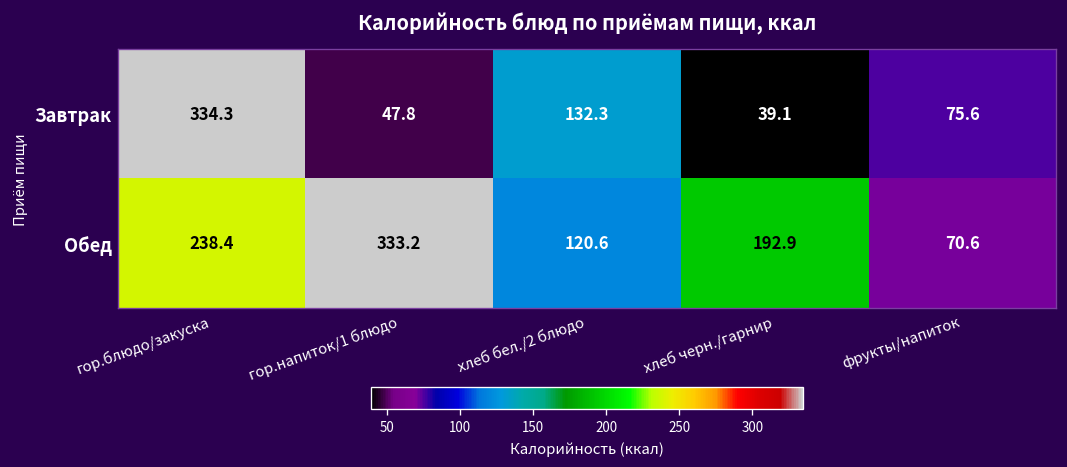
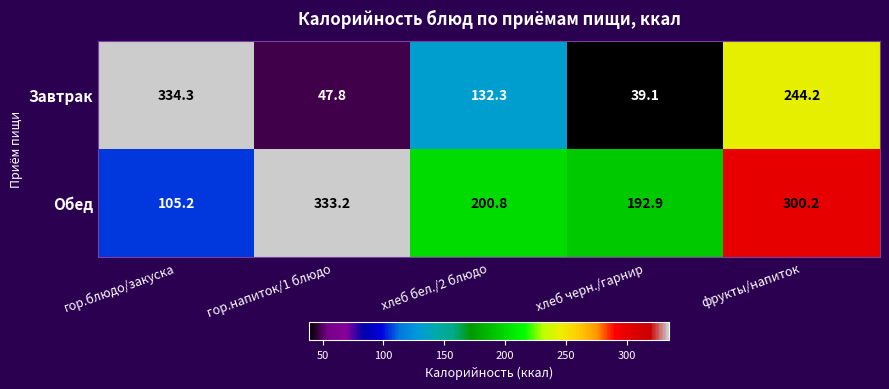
Завтрак, фрукты/напиток: 75.6 -> 244.2
Обед, гор.блюдо/закуска: 238.4 -> 105.2
Обед, хлеб бел./2 блюдо: 120.6 -> 200.8
Обед, фрукты/напиток: 70.6 -> 300.2
